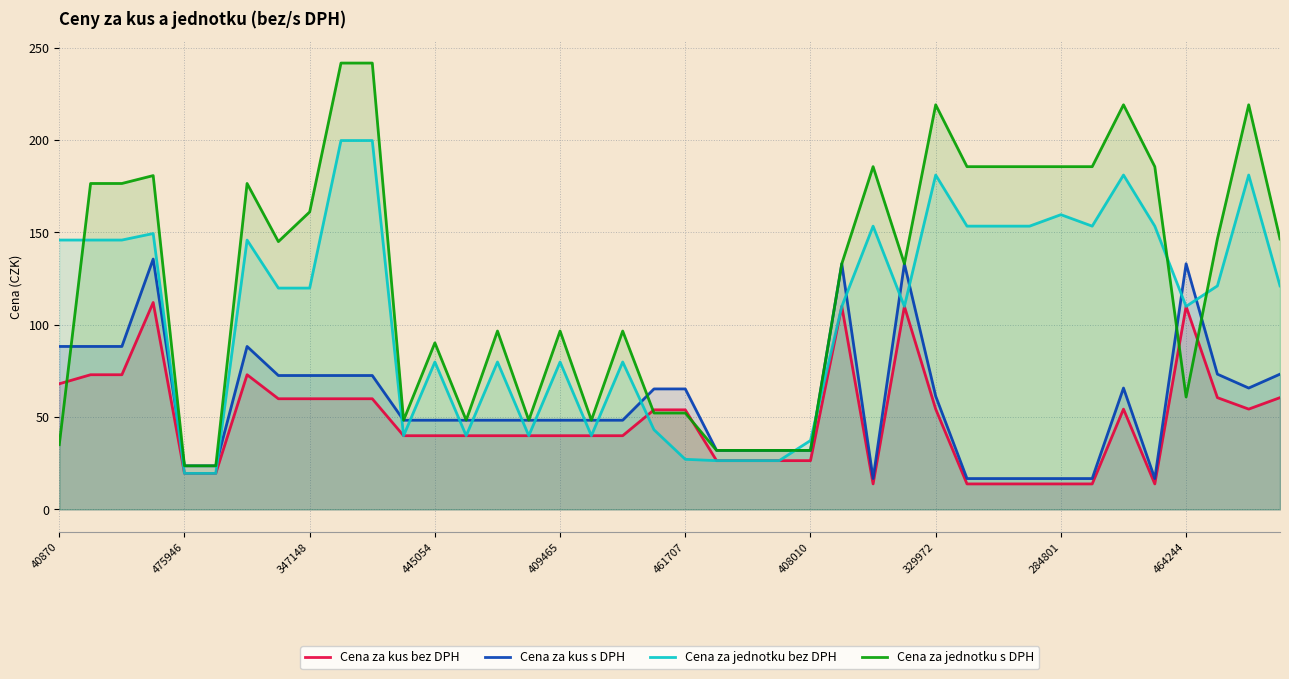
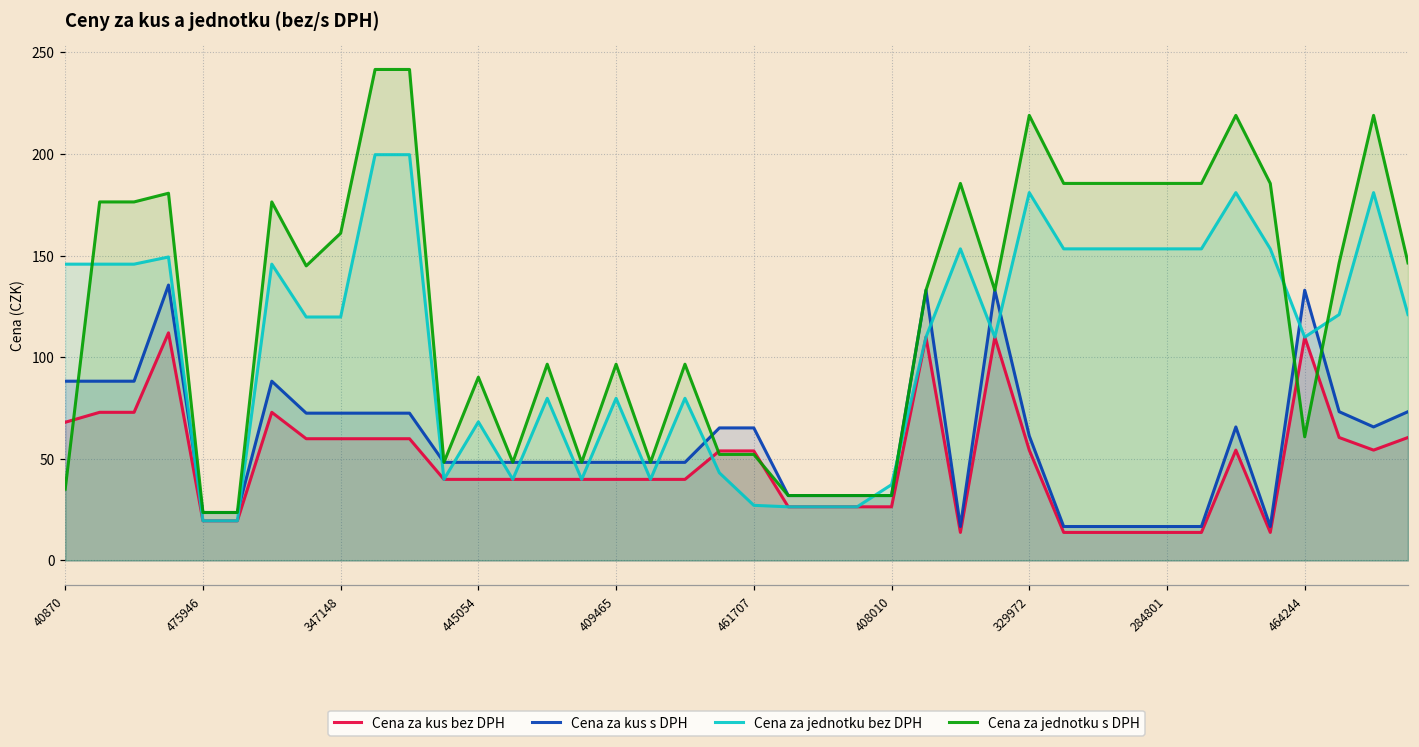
Cena za jednotku bez DPH, 445054: 80 -> 68
Cena za jednotku bez DPH, 284801: 160 -> 153
